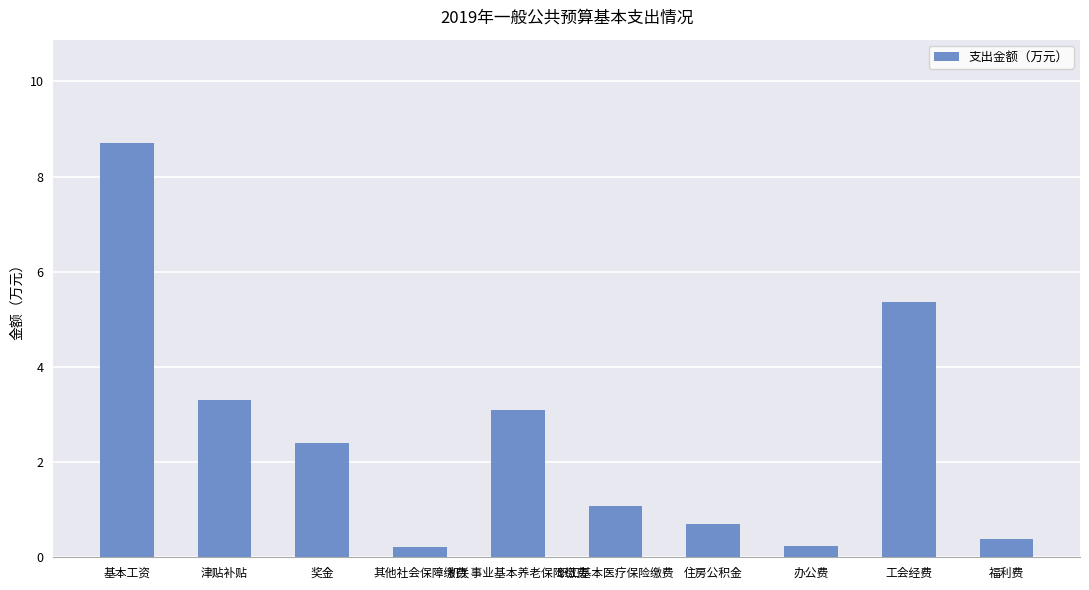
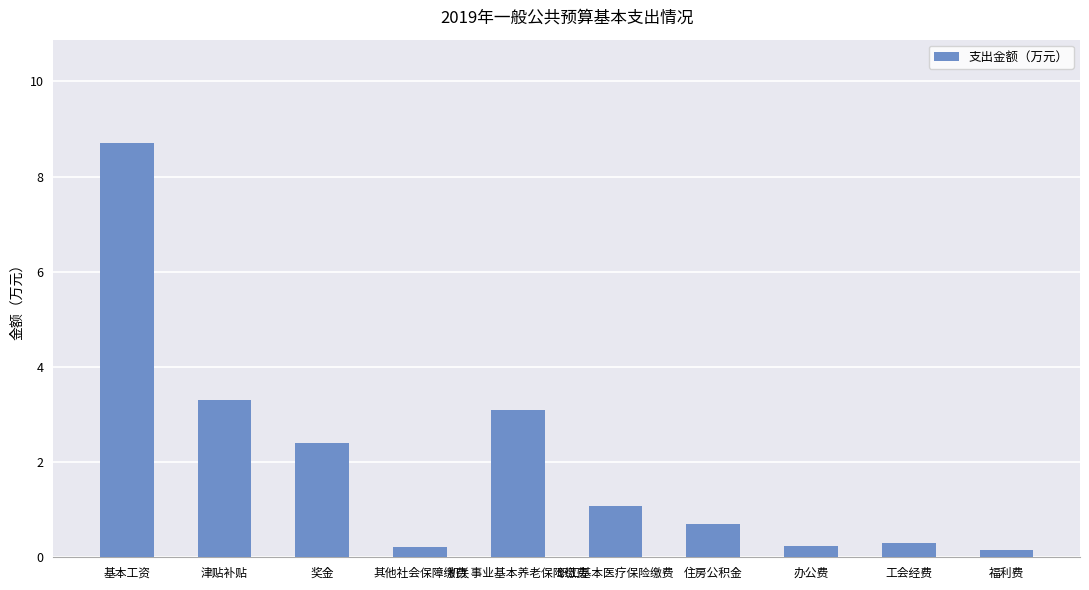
工会经费: 5.4 -> 0.3
福利费: 0.4 -> 0.2
